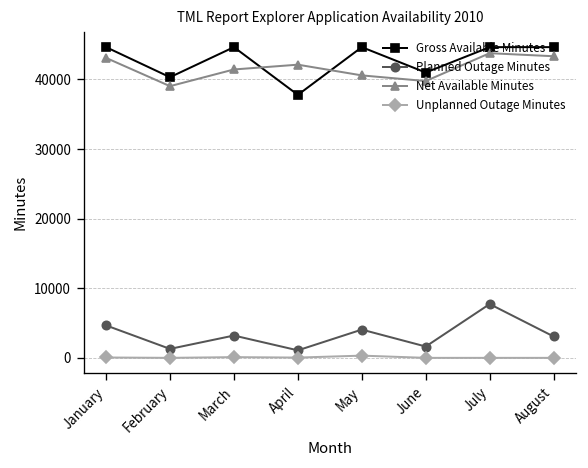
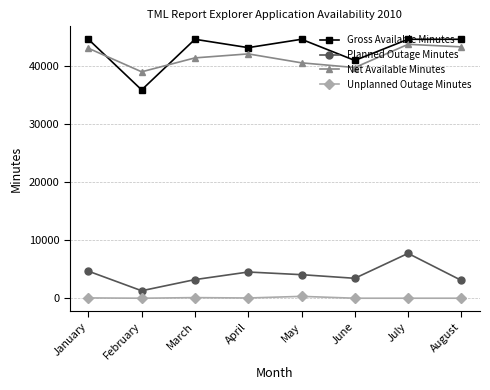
Gross Available Minutes, February: 40000 -> 36000
Gross Available Minutes, April: 38000 -> 43000
Planned Outage Minutes, April: 1000 -> 5000
Planned Outage Minutes, June: 2000 -> 3000
